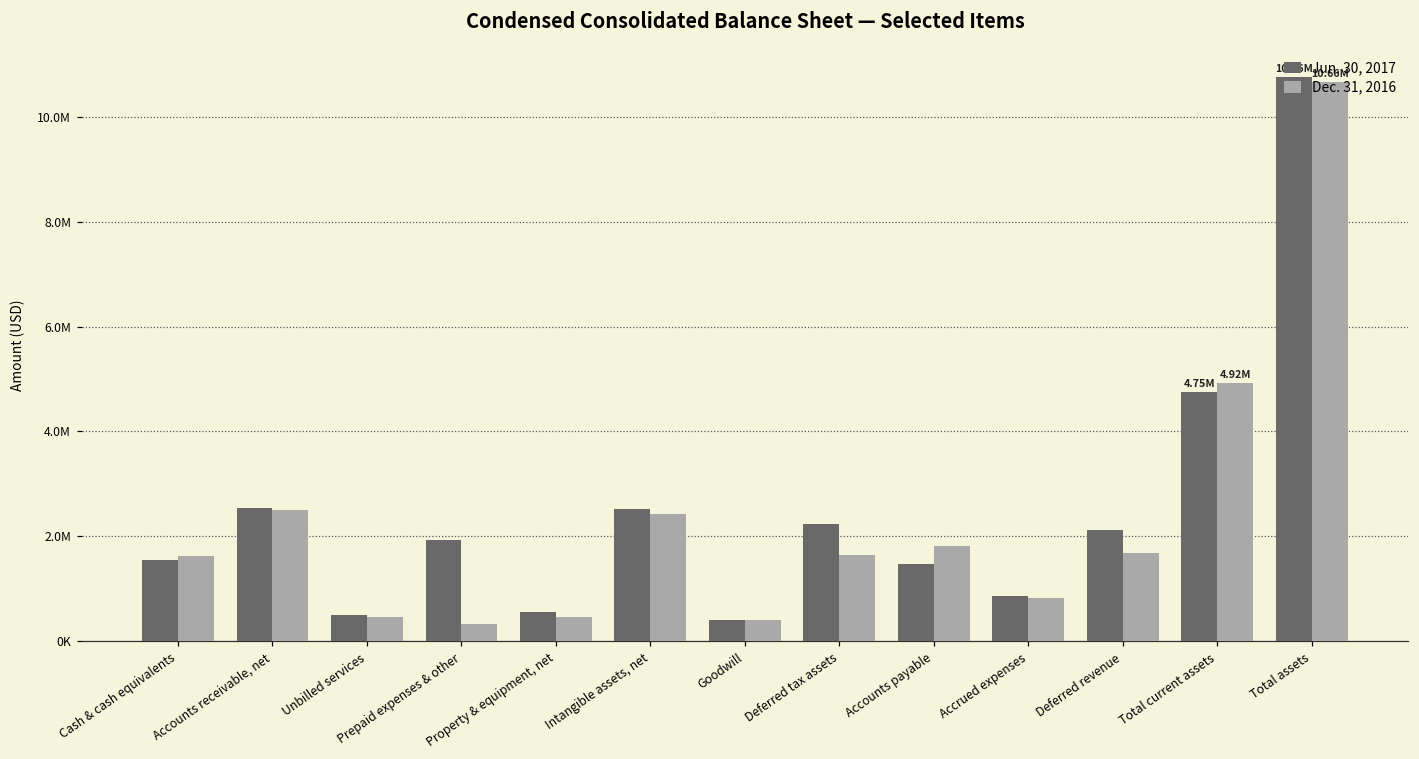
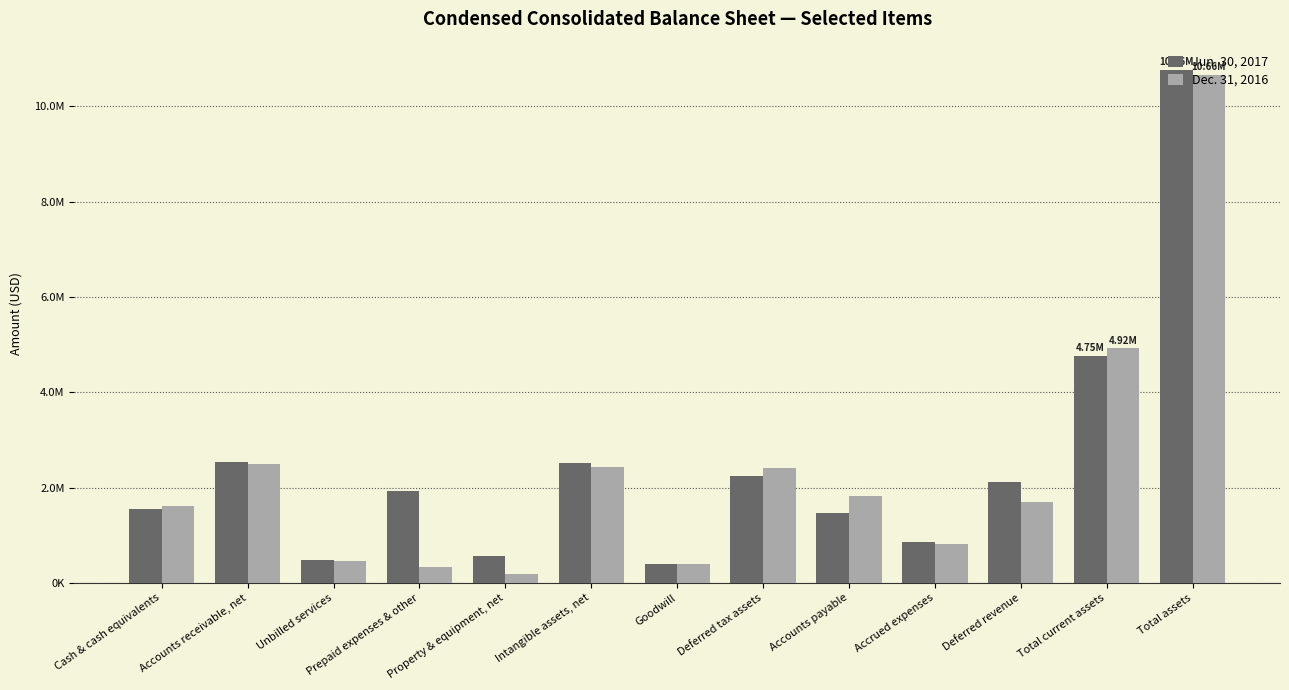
Dec. 31, 2016, Property & equipment, net: 500000 -> 200000
Dec. 31, 2016, Deferred tax assets: 1600000 -> 2400000
